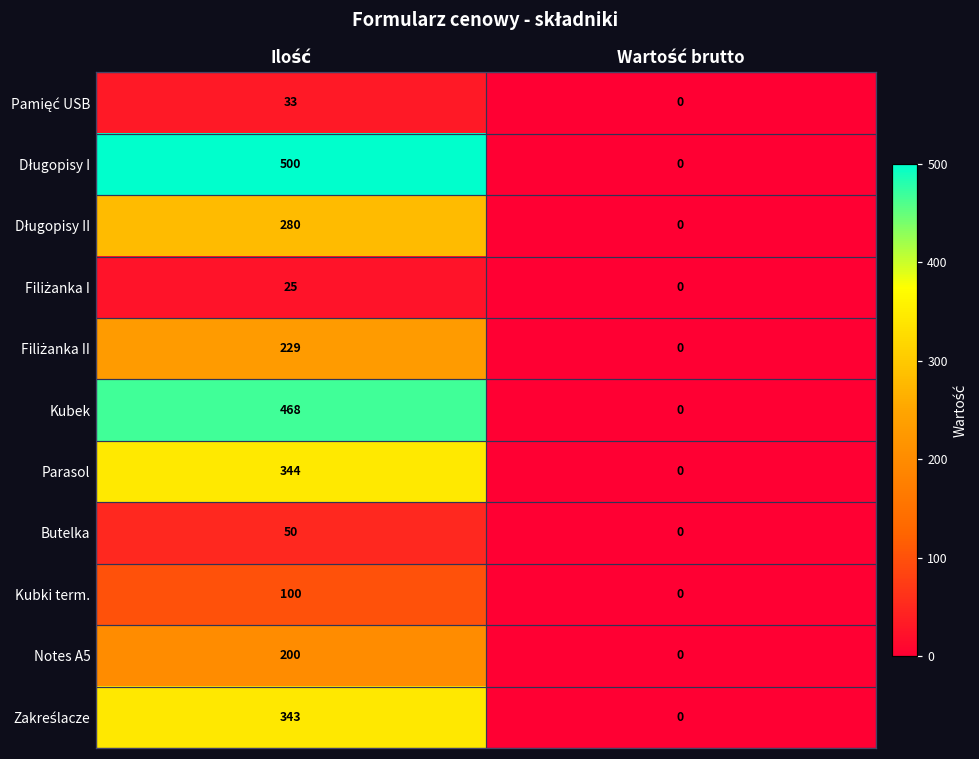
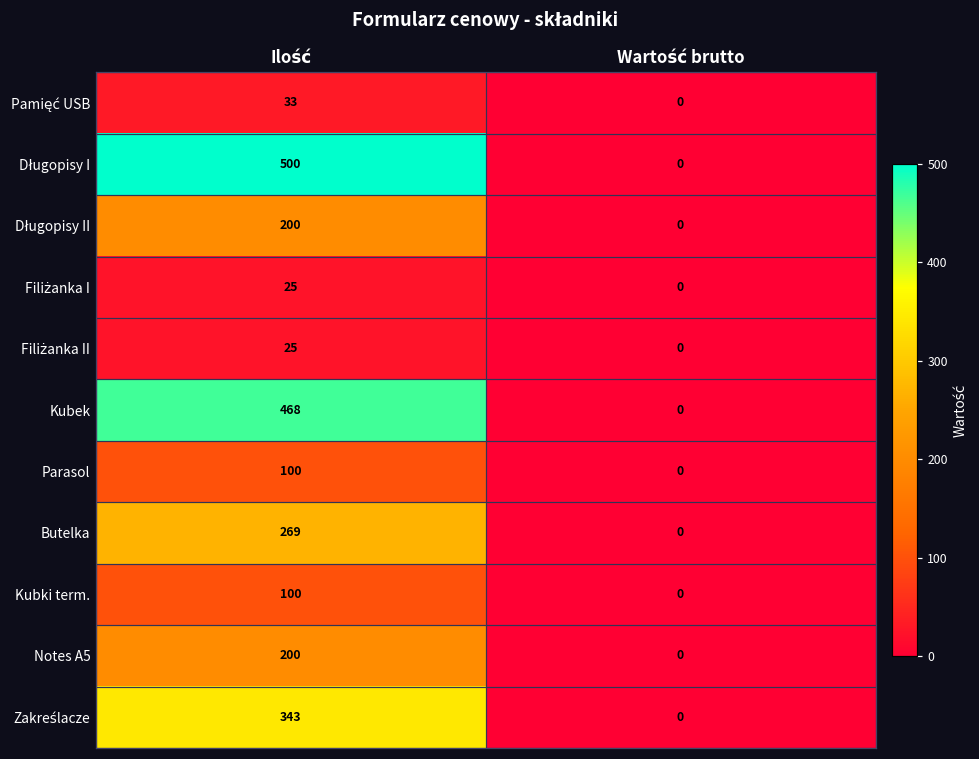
Długopisy II, Ilość: 280 -> 200
Filiżanka II, Ilość: 229 -> 25
Parasol, Ilość: 344 -> 100
Butelka, Ilość: 50 -> 269
